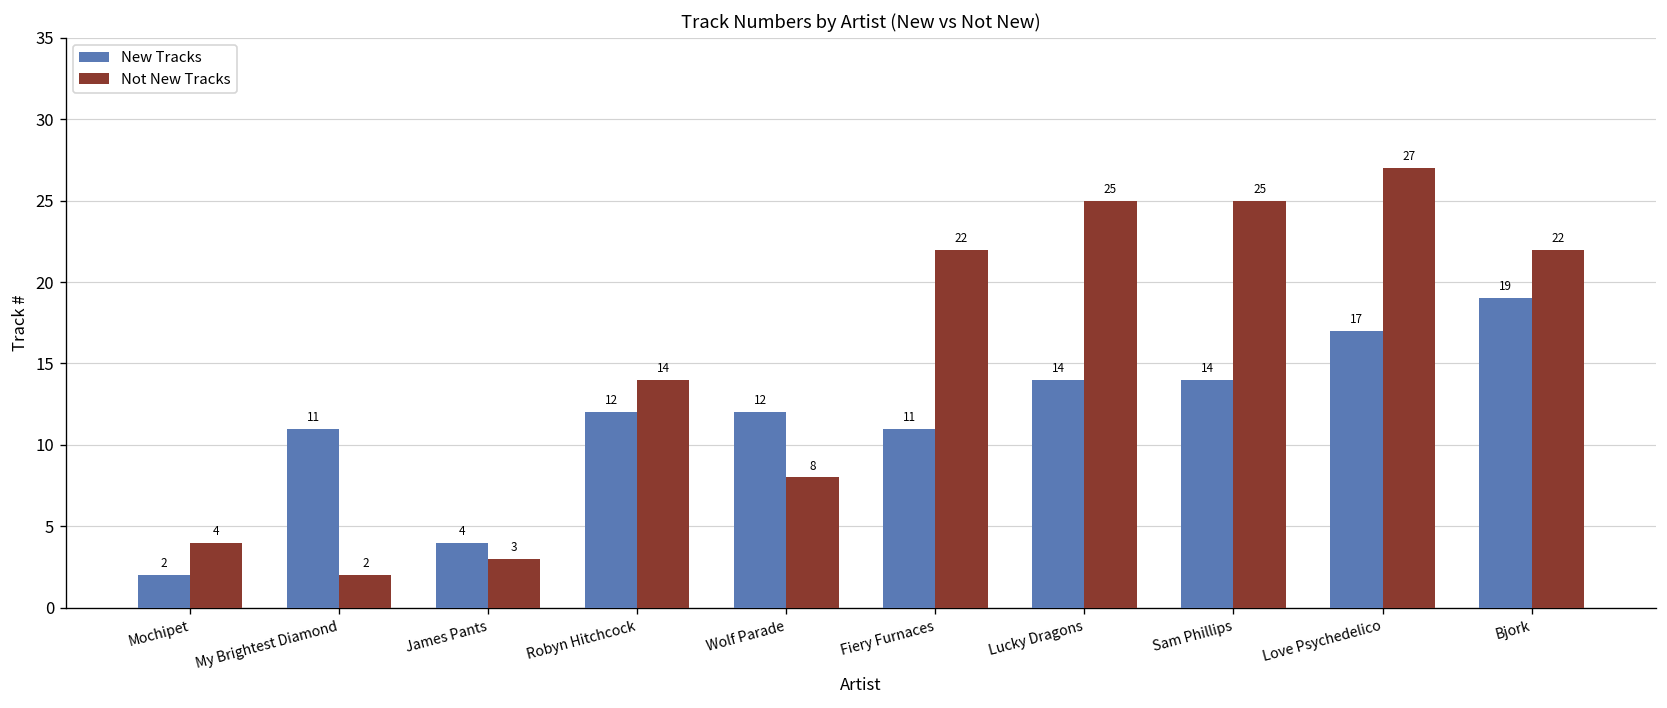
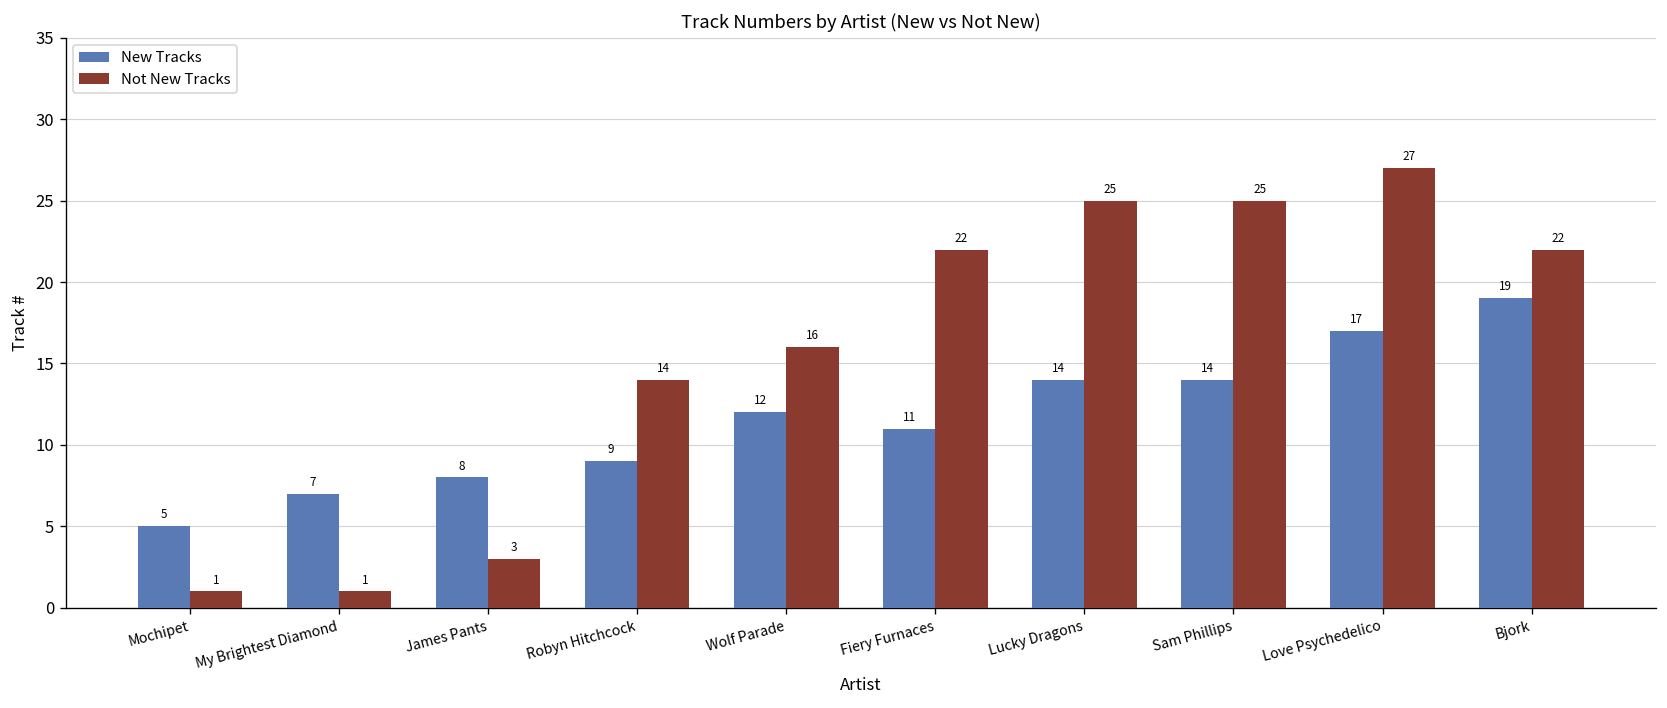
New Tracks, Mochipet: 2 -> 5
Not New Tracks, Mochipet: 4 -> 1
New Tracks, My Brightest Diamond: 11 -> 7
Not New Tracks, My Brightest Diamond: 2 -> 1
New Tracks, James Pants: 4 -> 8
New Tracks, Robyn Hitchcock: 12 -> 9
Not New Tracks, Wolf Parade: 8 -> 16
